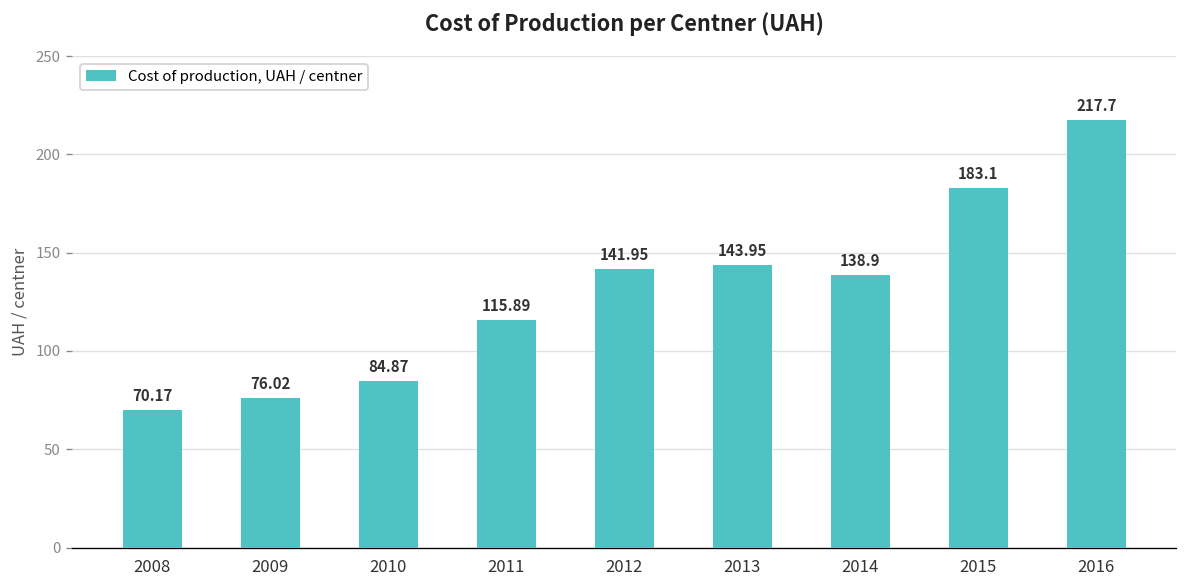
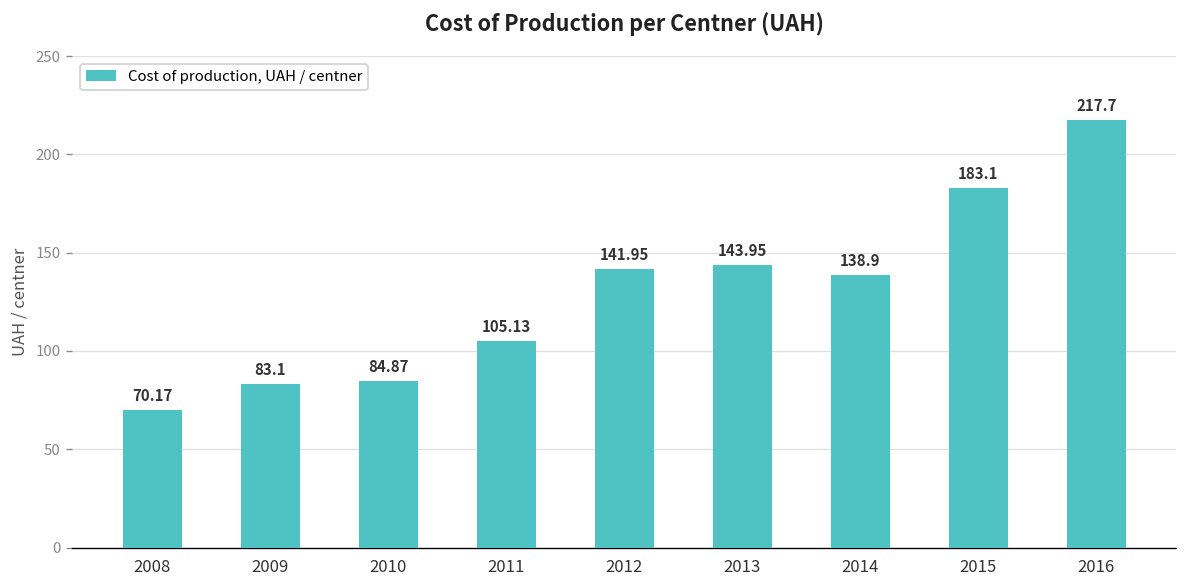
2009: 76.02 -> 83.1
2011: 115.89 -> 105.13
